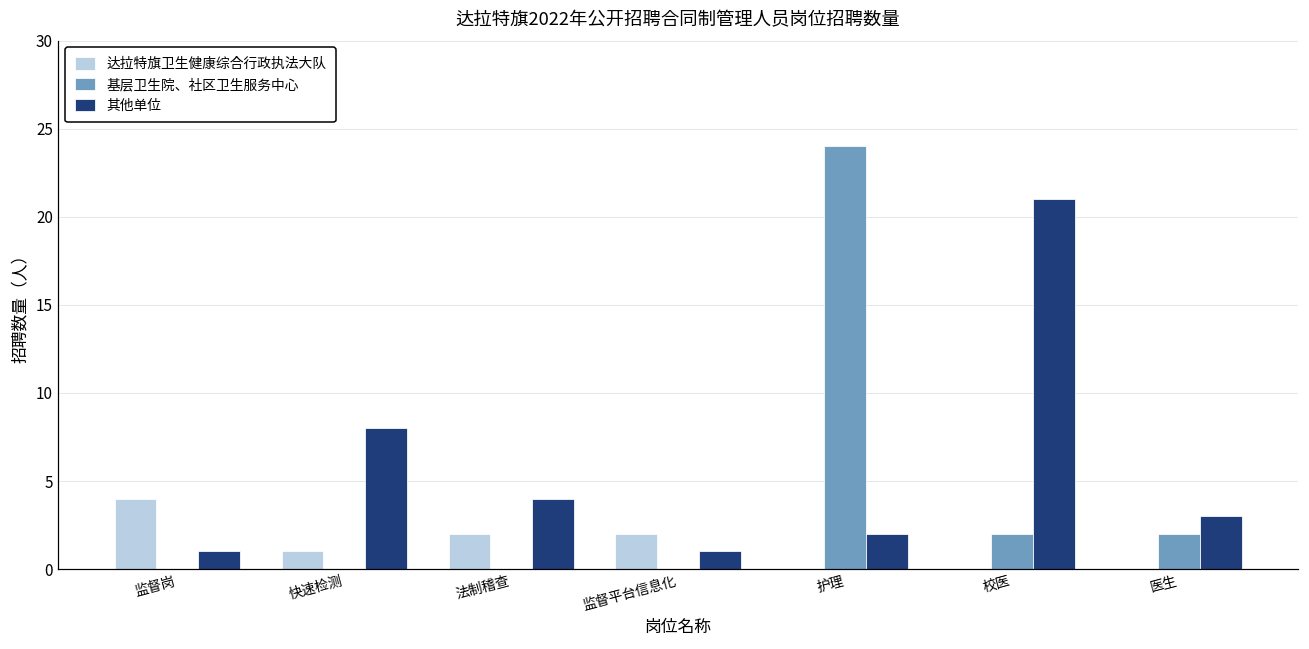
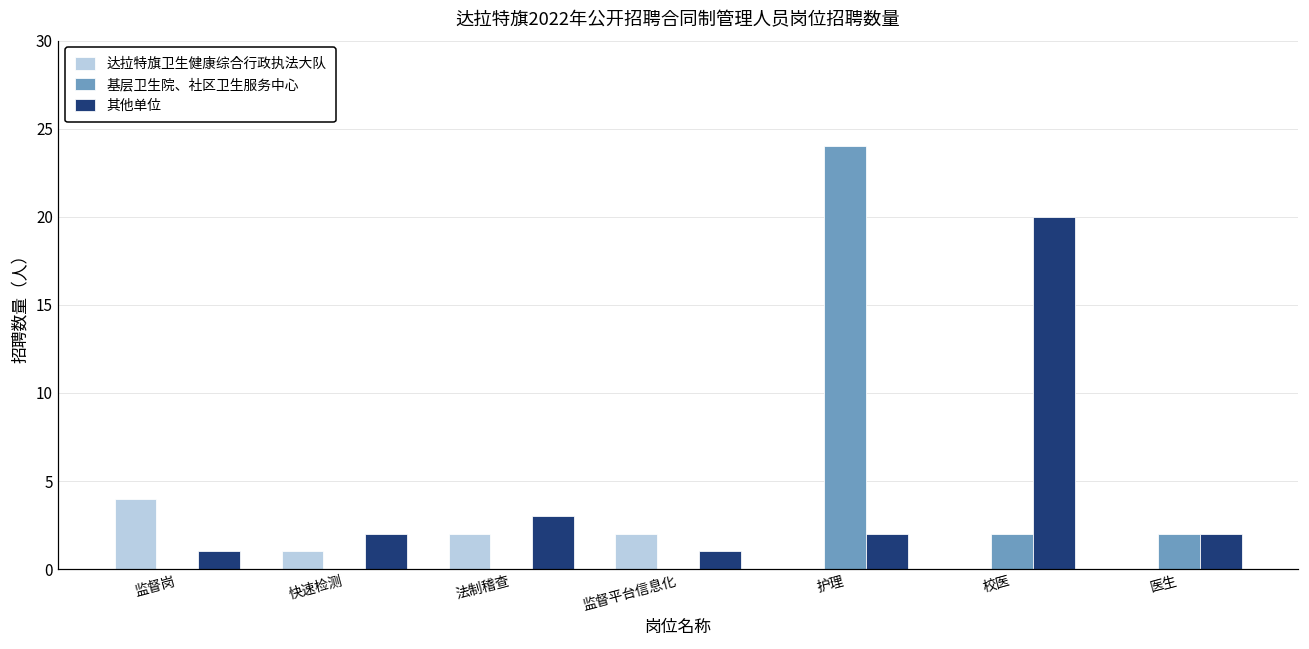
其他单位, 快速检测: 8 -> 2
其他单位, 法制稽查: 4 -> 3
其他单位, 校医: 21 -> 20
其他单位, 医生: 3 -> 2
